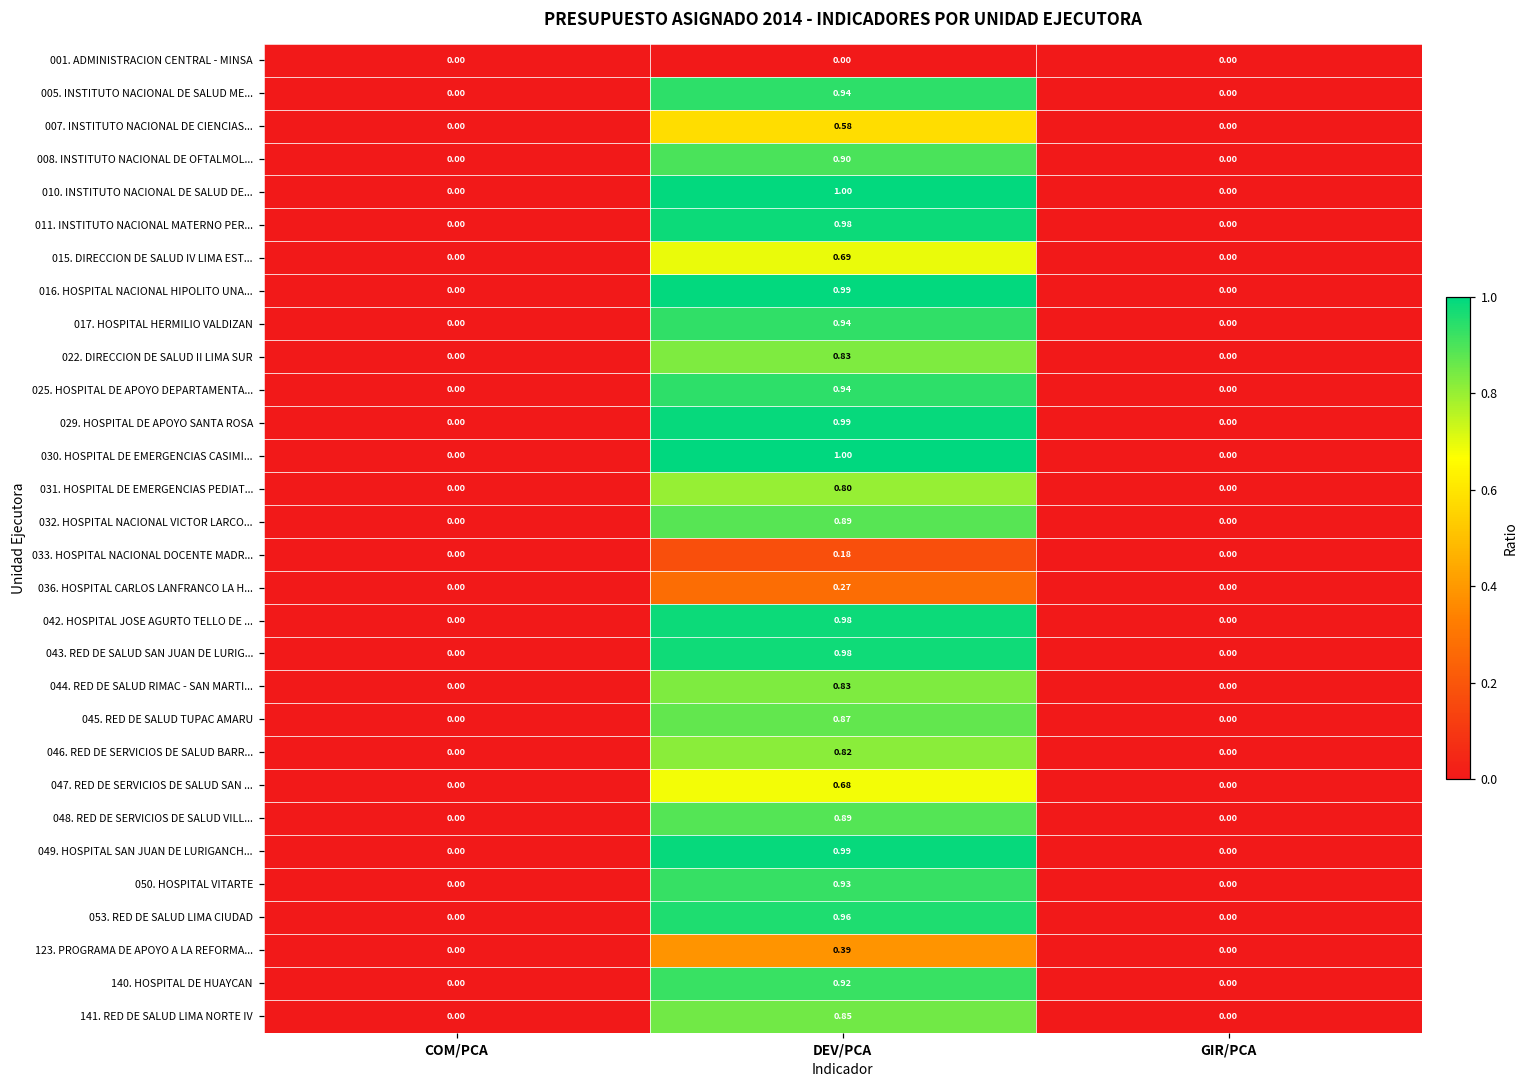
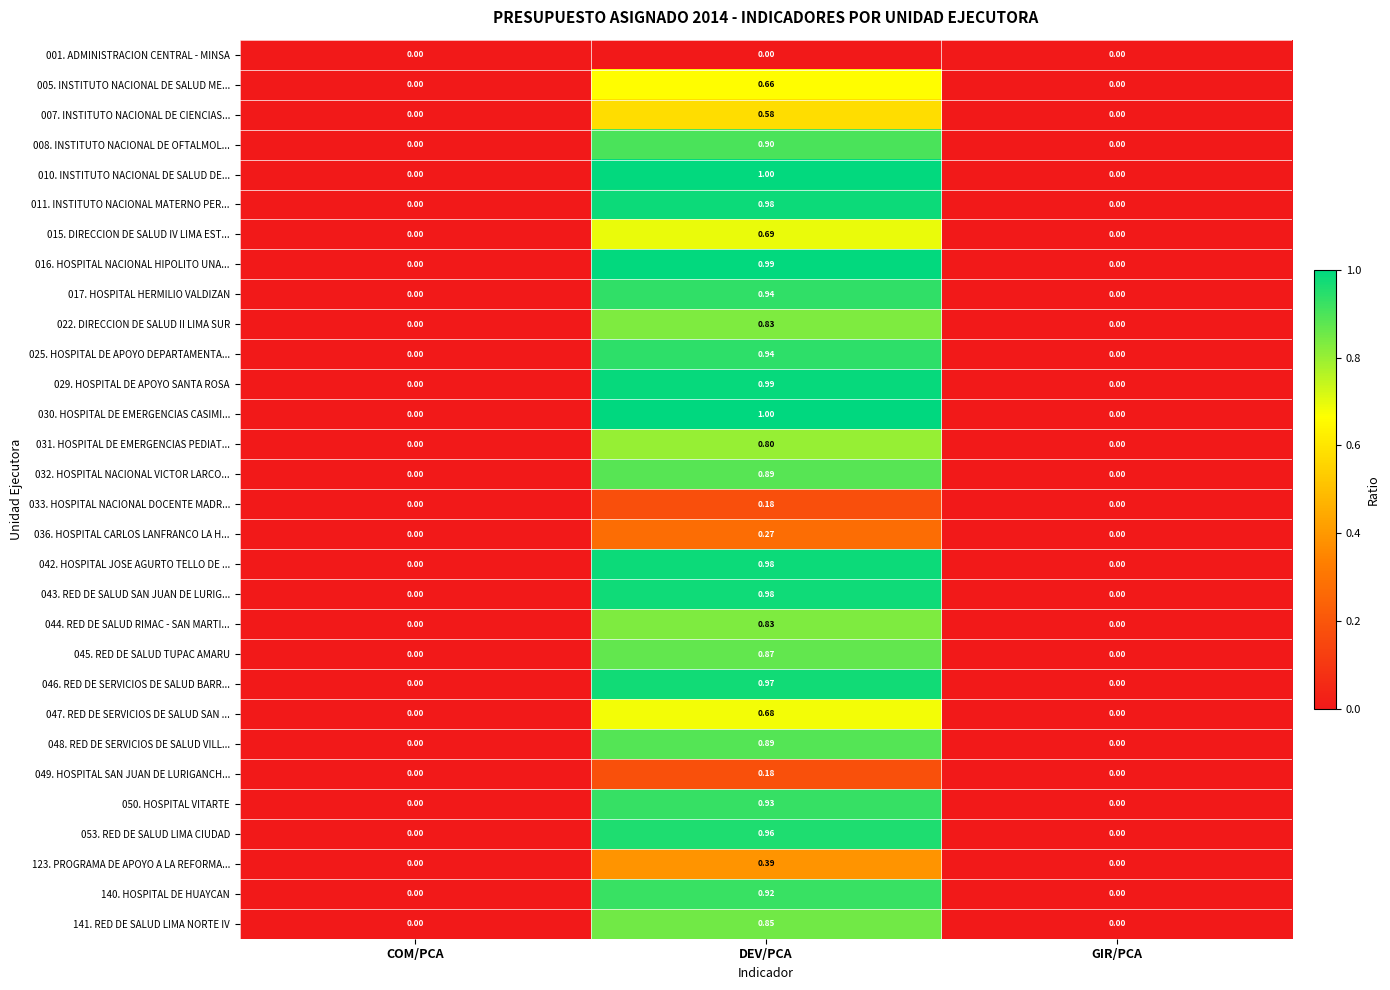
005. INSTITUTO NACIONAL DE SALUD ME..., DEV/PCA: 0.94 -> 0.66
046. RED DE SERVICIOS DE SALUD BARR..., DEV/PCA: 0.82 -> 0.97
049. HOSPITAL SAN JUAN DE LURIGANCH..., DEV/PCA: 0.99 -> 0.18
